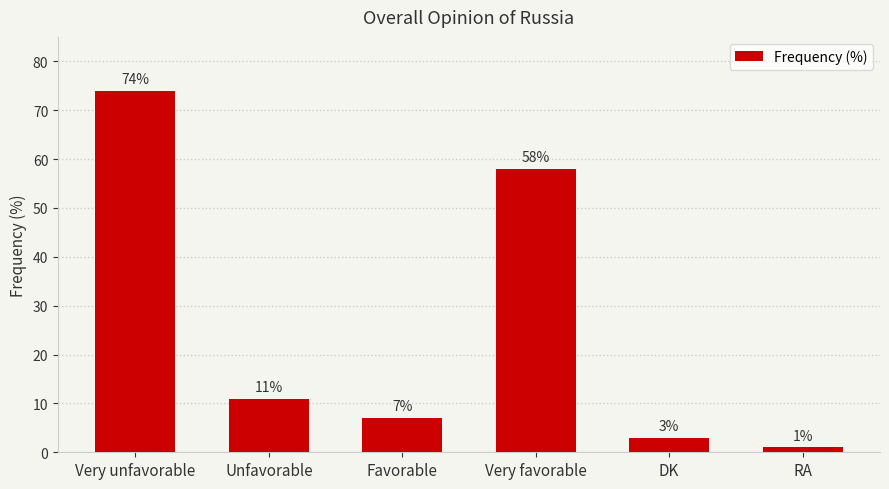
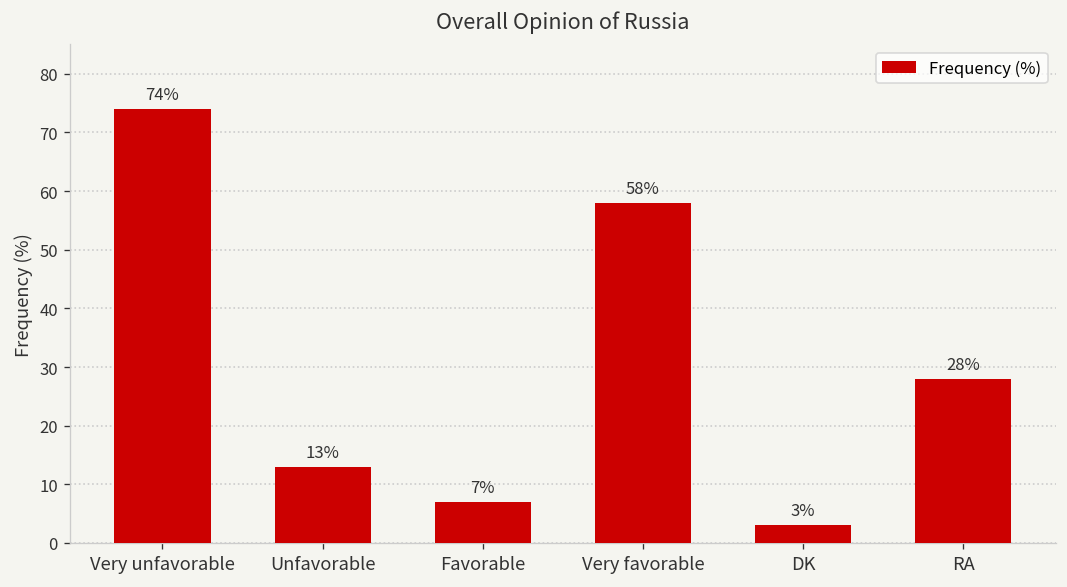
Unfavorable: 11% -> 13%
RA: 1% -> 28%
